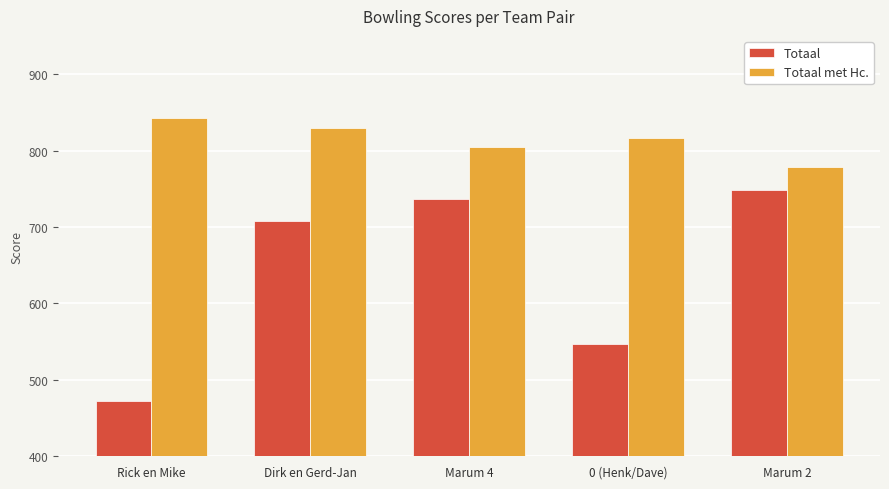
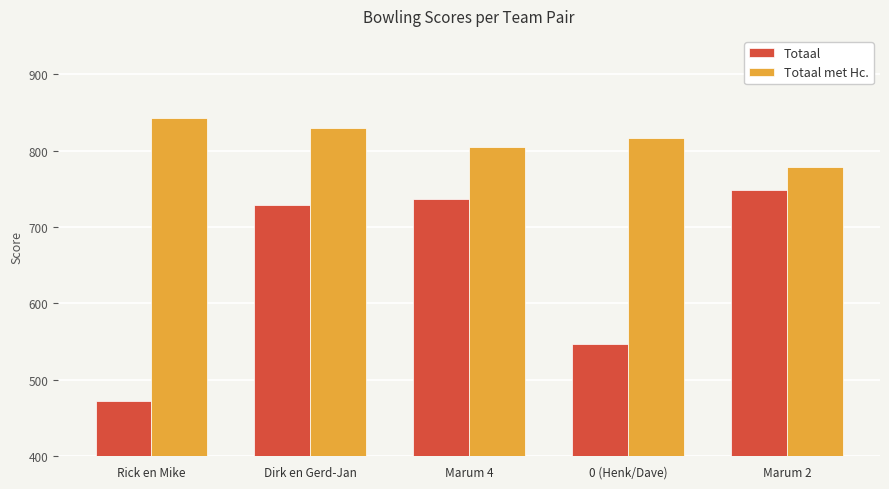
Totaal, Dirk en Gerd-Jan: 710 -> 730
